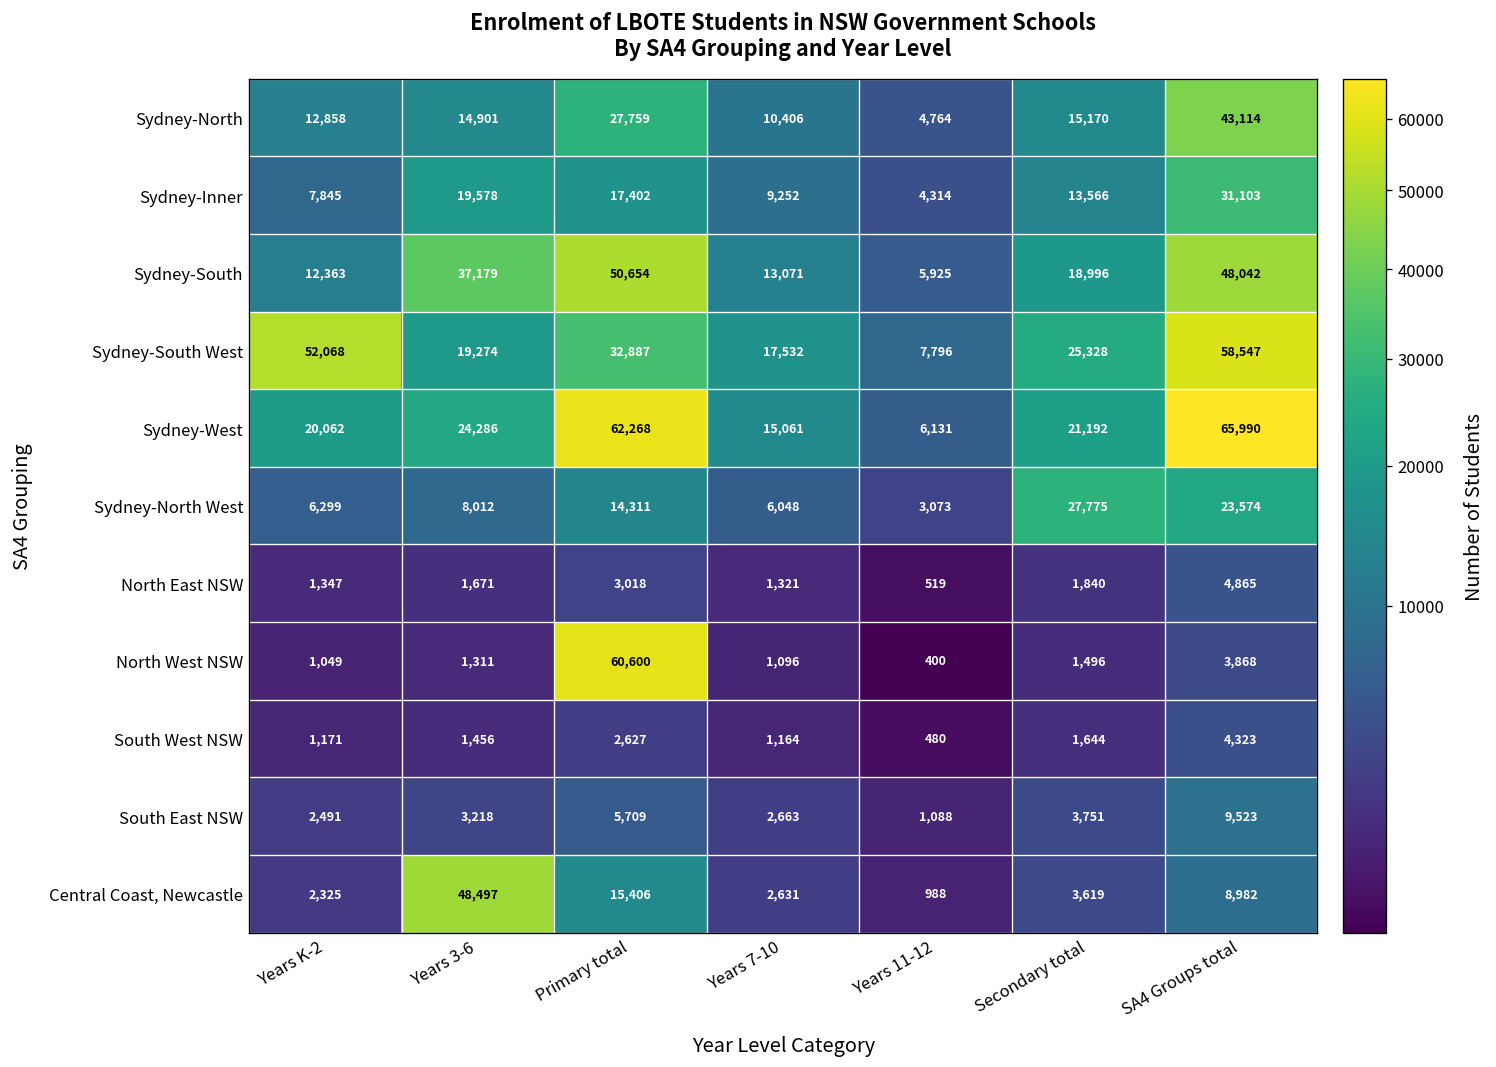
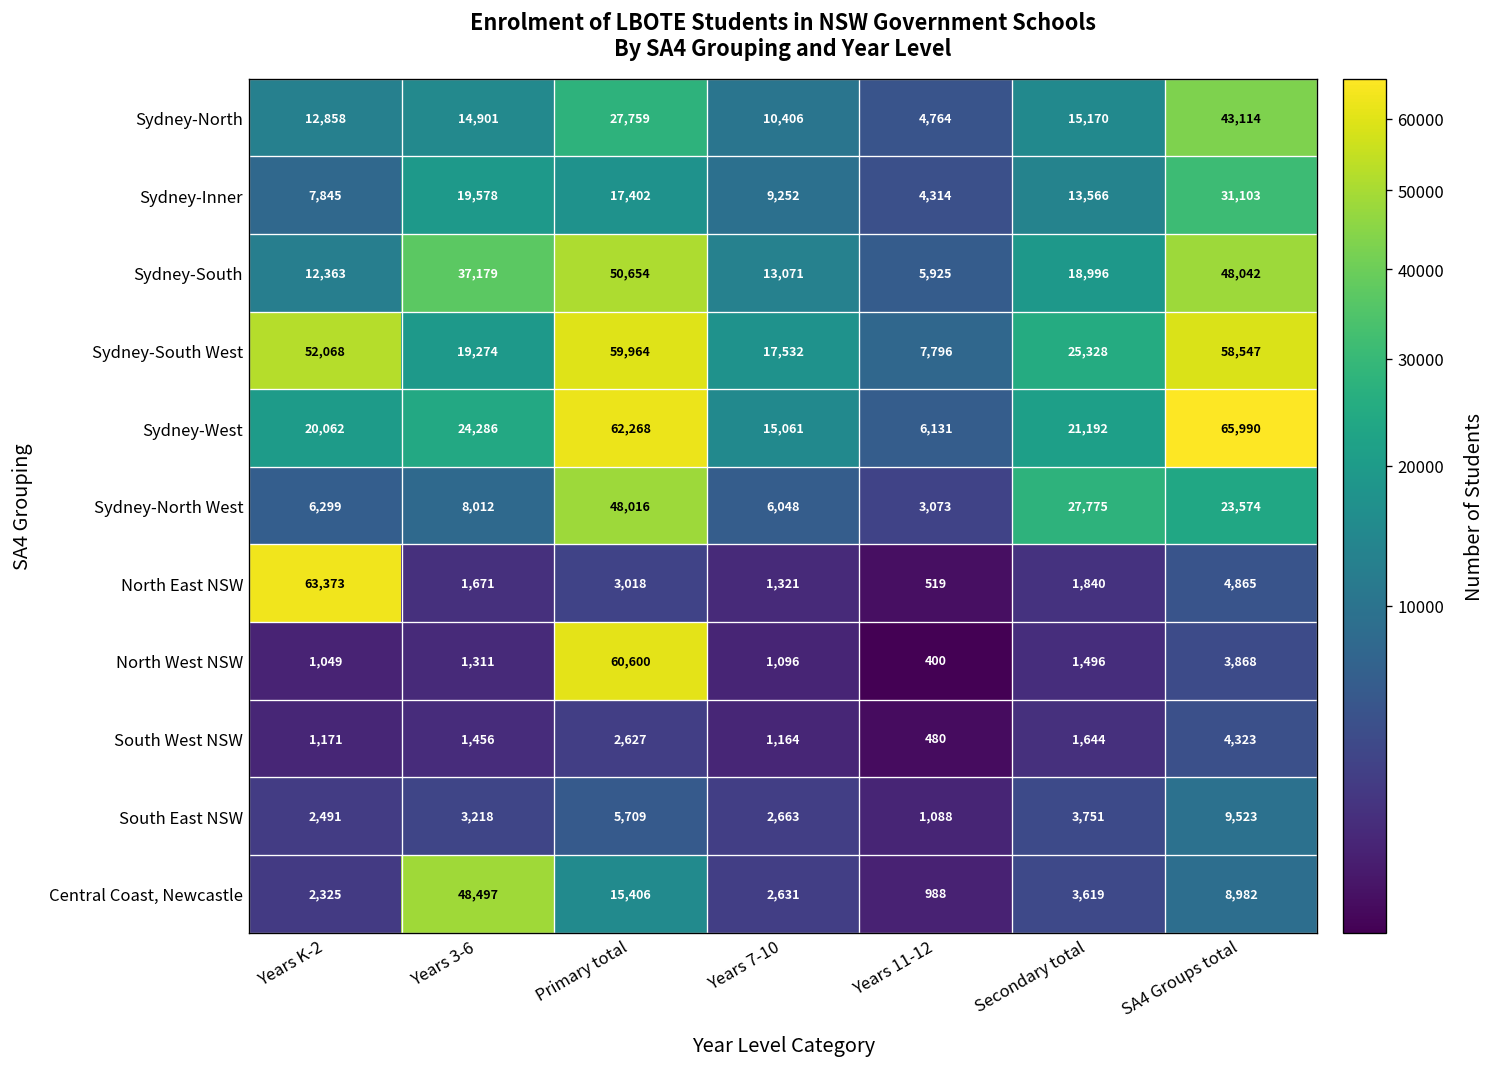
Sydney-South West, Primary total: 32,887 -> 59,964
Sydney-North West, Primary total: 14,311 -> 48,016
North East NSW, Years K-2: 1,347 -> 63,373
